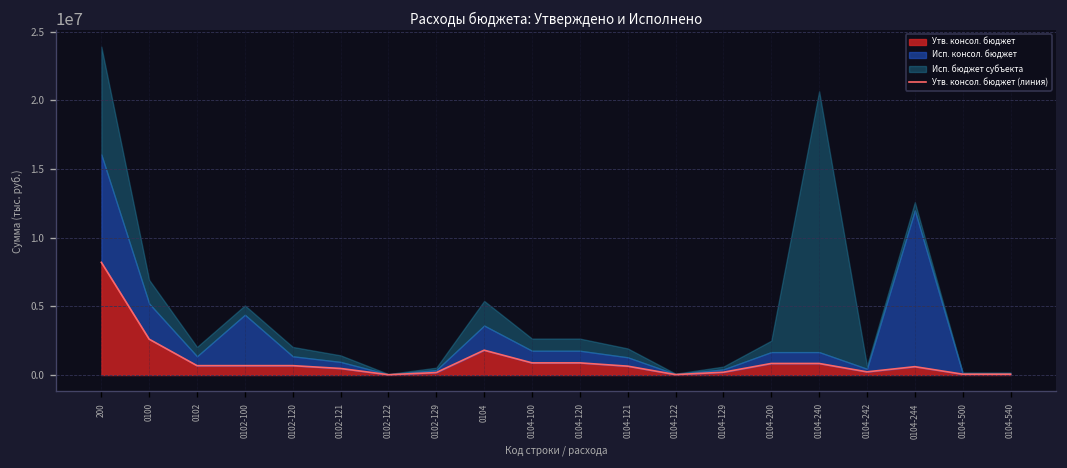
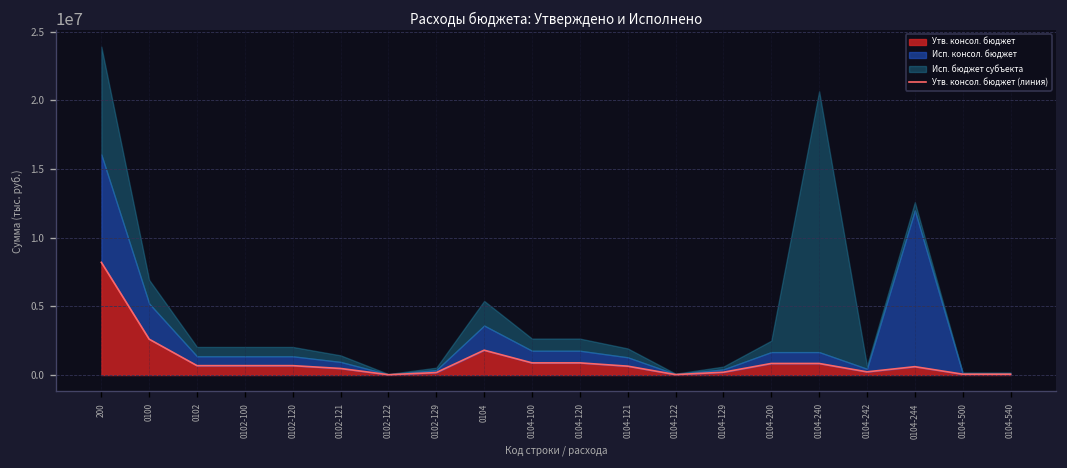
Исп. консол. бюджет, 0102-100: 3700000 -> 700000
